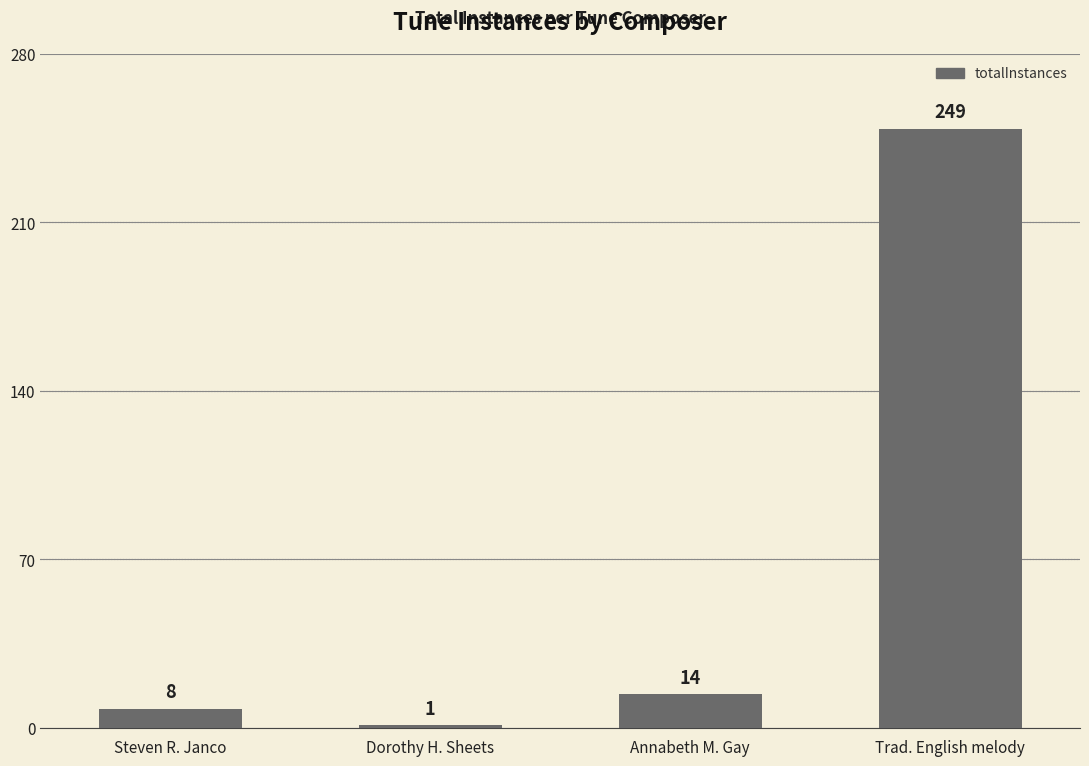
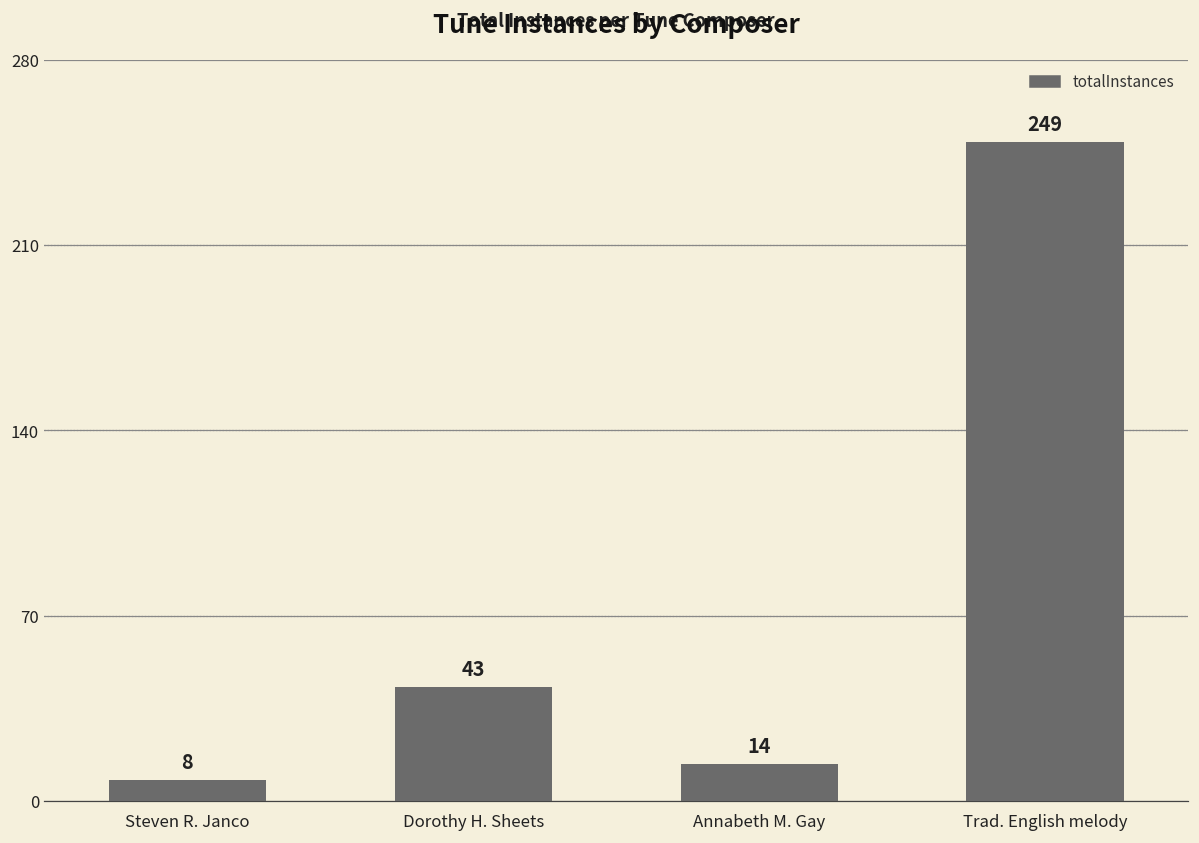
Dorothy H. Sheets: 1 -> 43
